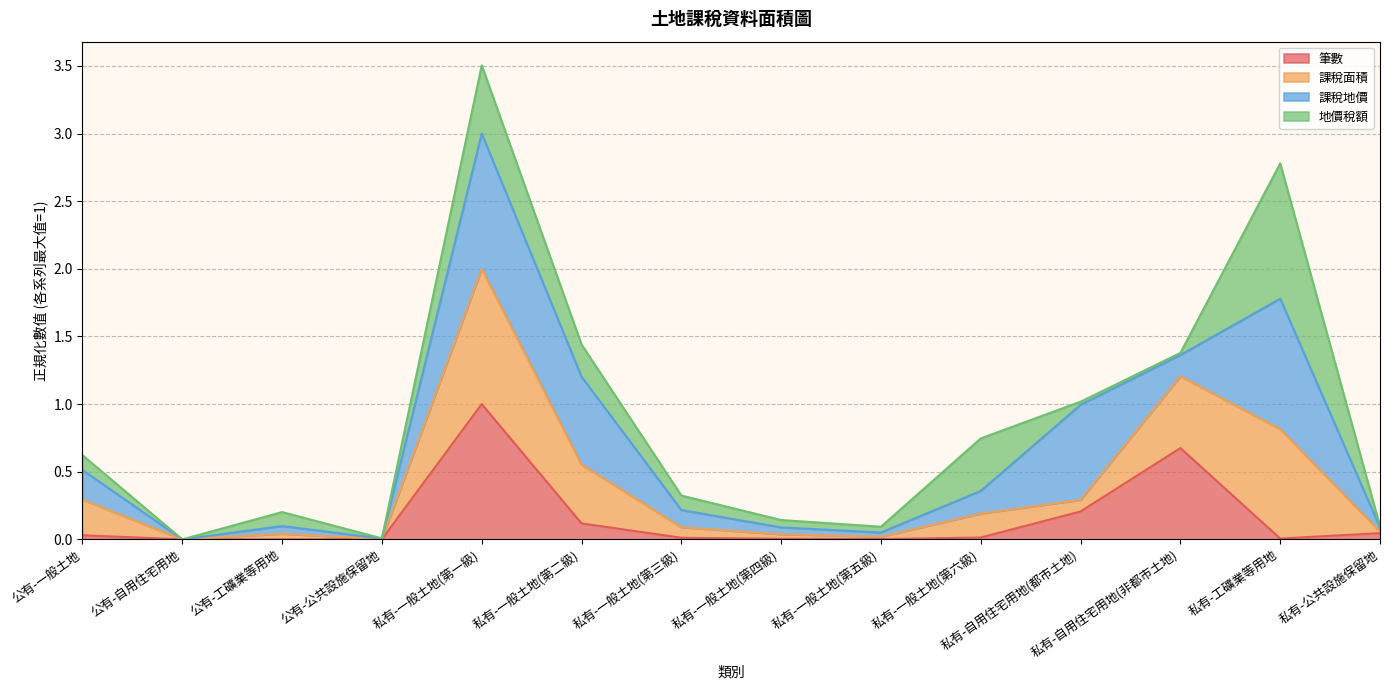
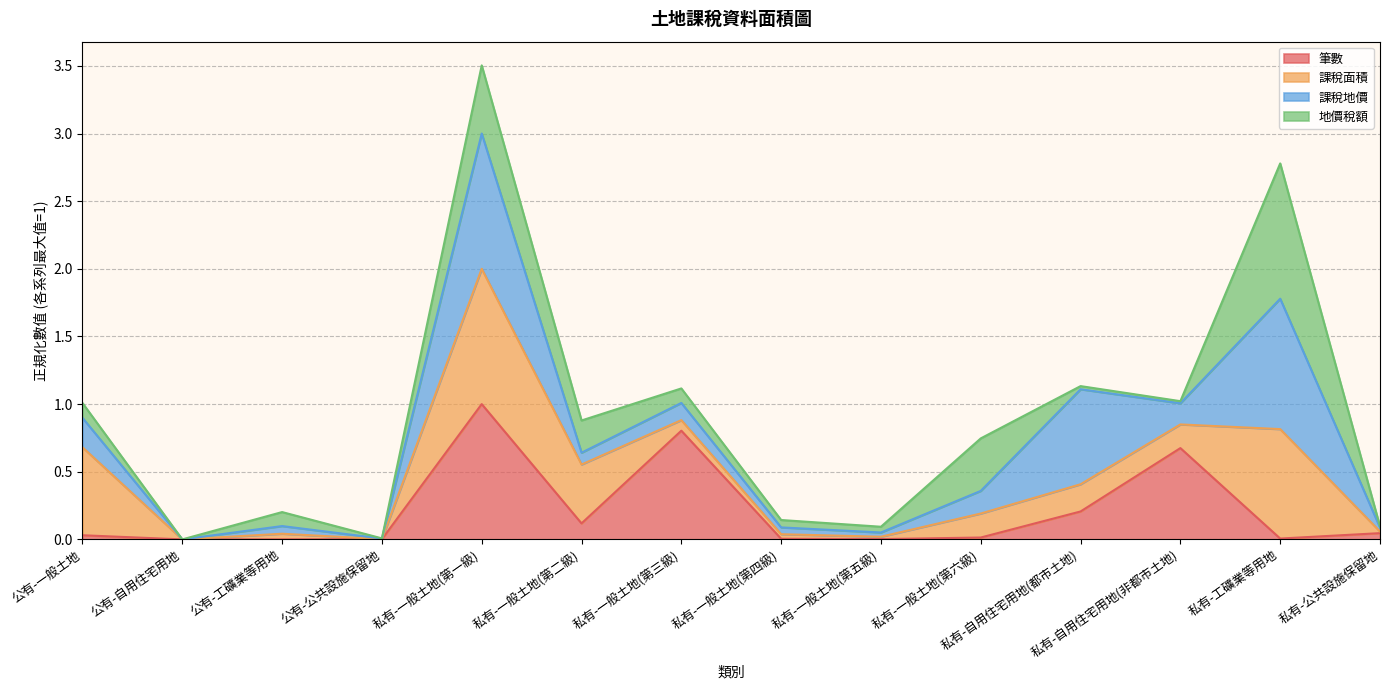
課稅面積, 公有-一般土地: 0.26 -> 0.65
課稅地價, 私有-一般土地(第二級): 0.65 -> 0.09
筆數, 私有-一般土地(第三級): 0.01 -> 0.80
課稅面積, 私有-自用住宅用地(都市土地): 0.09 -> 0.20
課稅面積, 私有-自用住宅用地(非都市土地): 0.53 -> 0.17
